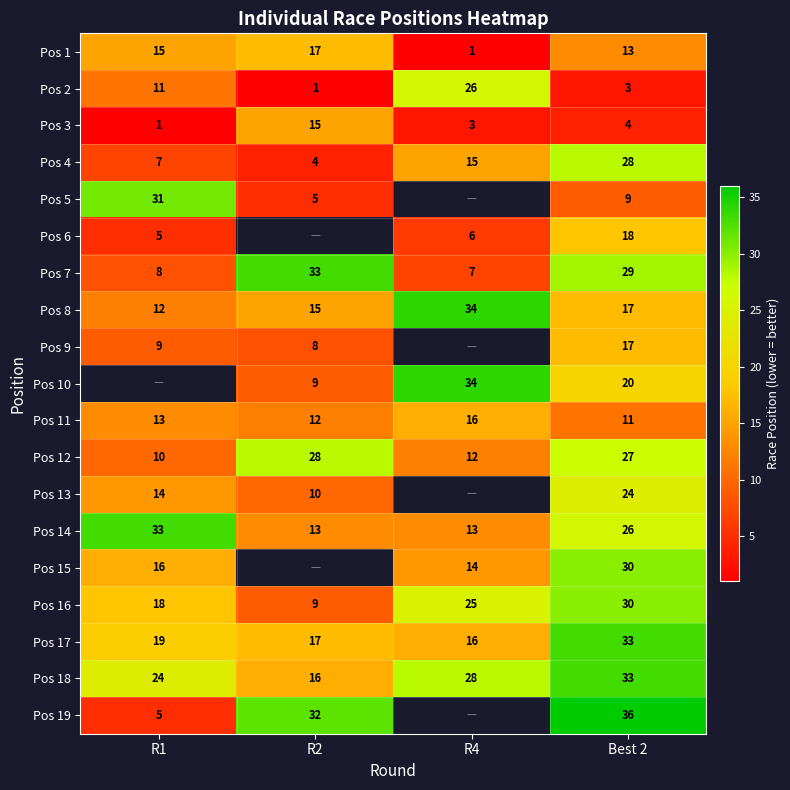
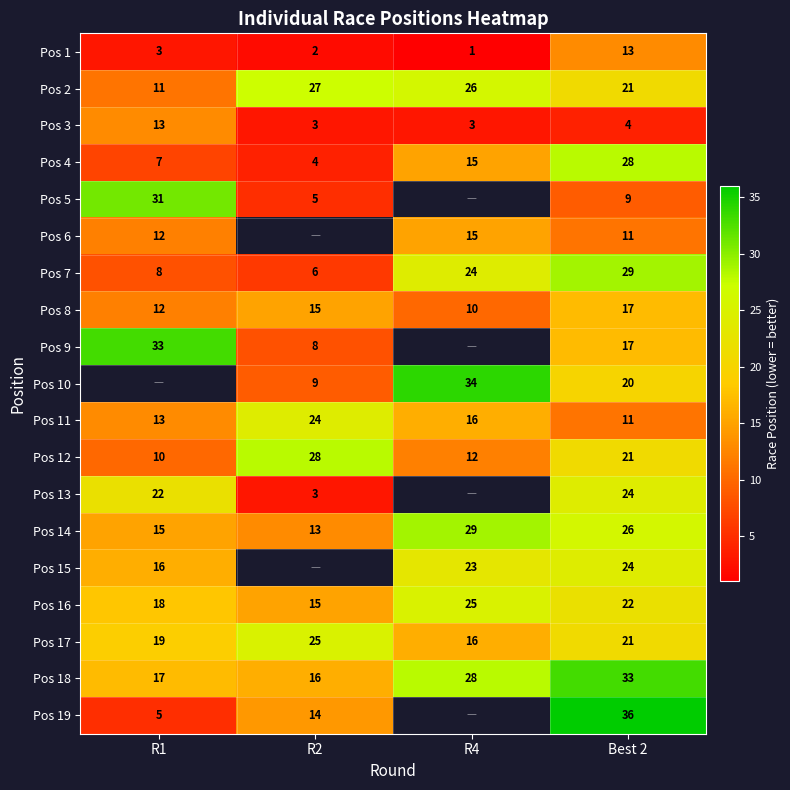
Pos 1, R1: 15 -> 3
Pos 1, R2: 17 -> 2
Pos 2, R2: 1 -> 27
Pos 2, Best 2: 3 -> 21
Pos 3, R1: 1 -> 13
Pos 3, R2: 15 -> 3
Pos 6, R1: 5 -> 12
Pos 6, R4: 6 -> 15
Pos 6, Best 2: 18 -> 11
Pos 7, R2: 33 -> 6
Pos 7, R4: 7 -> 24
Pos 8, R4: 34 -> 10
Pos 9, R1: 9 -> 33
Pos 11, R2: 12 -> 24
Pos 12, Best 2: 27 -> 21
Pos 13, R1: 14 -> 22
Pos 13, R2: 10 -> 3
Pos 14, R1: 33 -> 15
Pos 14, R4: 13 -> 29
Pos 15, R4: 14 -> 23
Pos 15, Best 2: 30 -> 24
Pos 16, R2: 9 -> 15
Pos 16, Best 2: 30 -> 22
Pos 17, R2: 17 -> 25
Pos 17, Best 2: 33 -> 21
Pos 18, R1: 24 -> 17
Pos 19, R2: 32 -> 14
